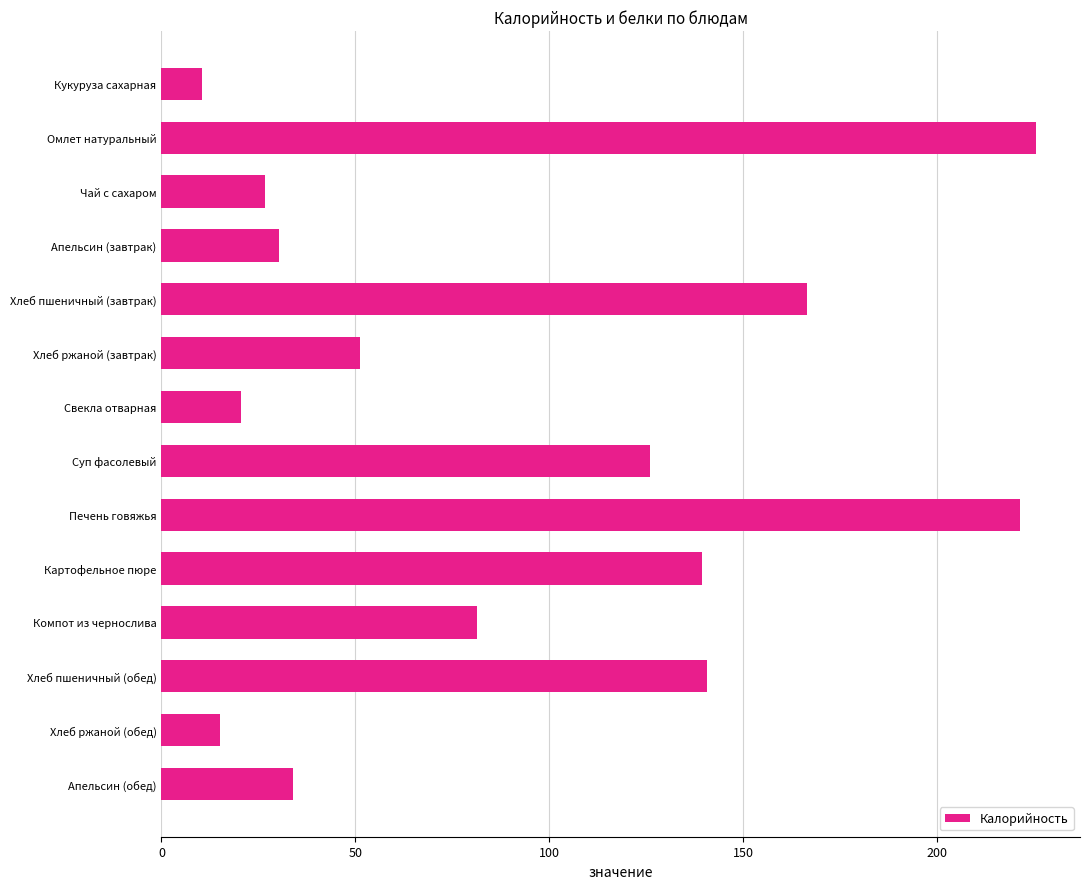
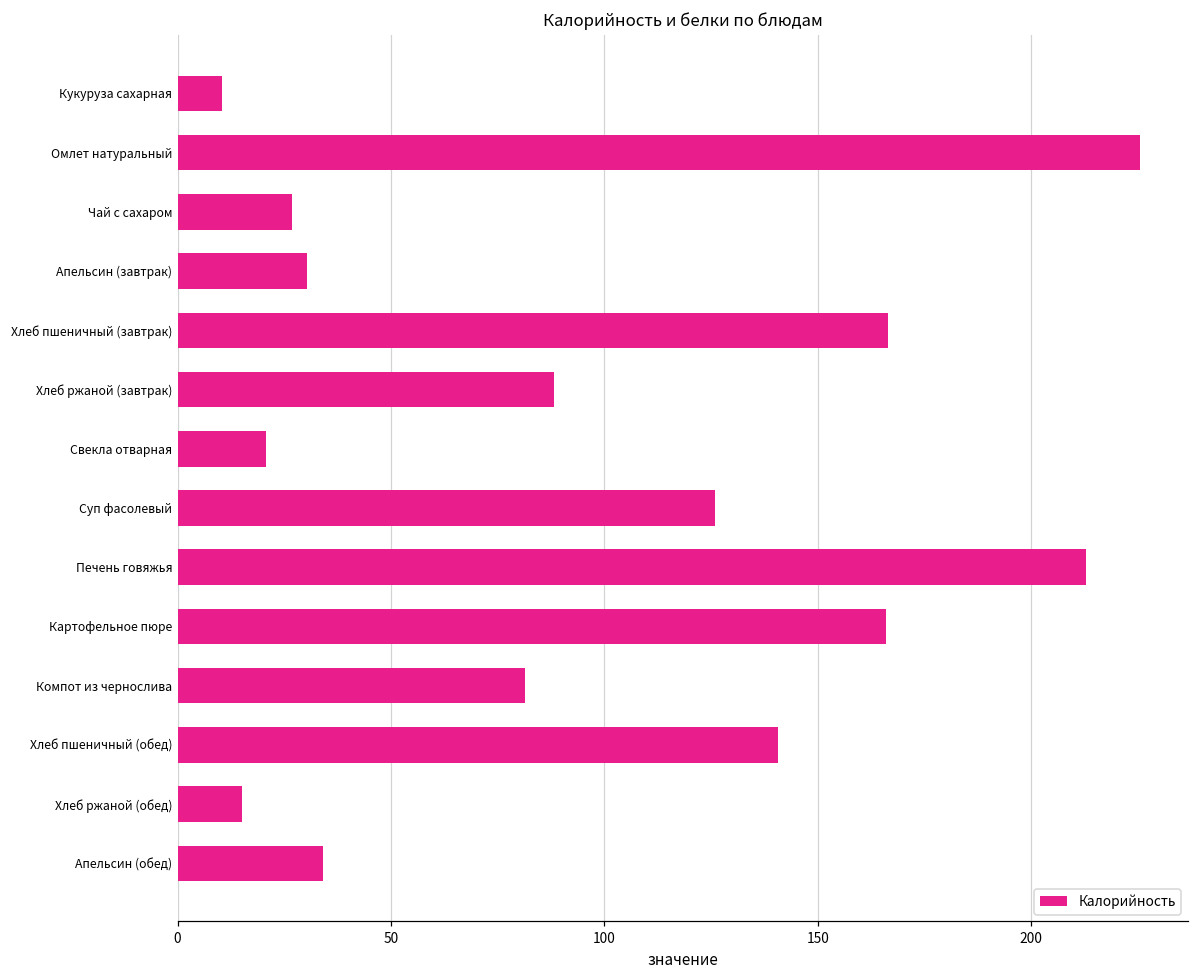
Хлеб ржаной (завтрак): 51 -> 88
Печень говяжья: 221 -> 213
Картофельное пюре: 139 -> 166
